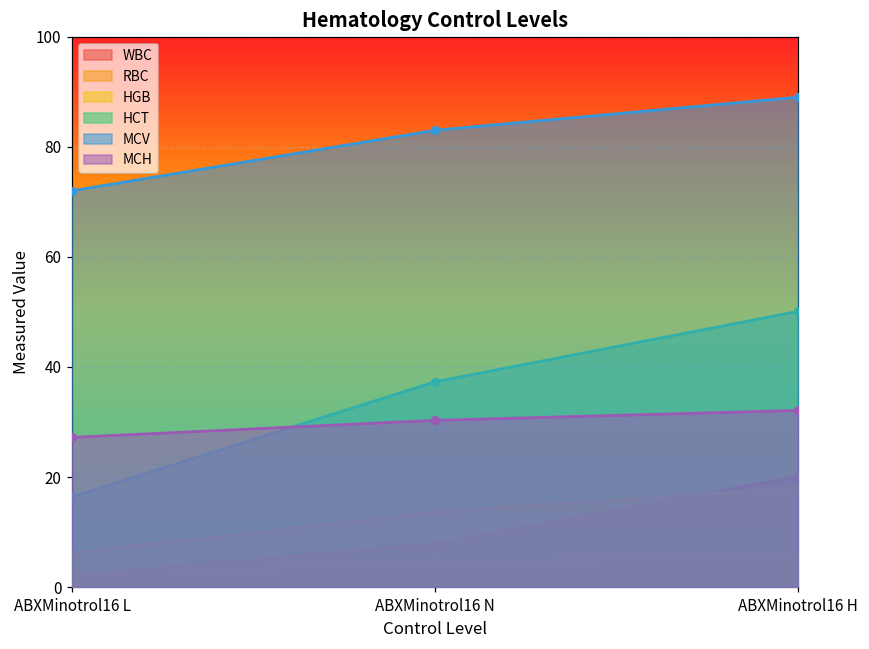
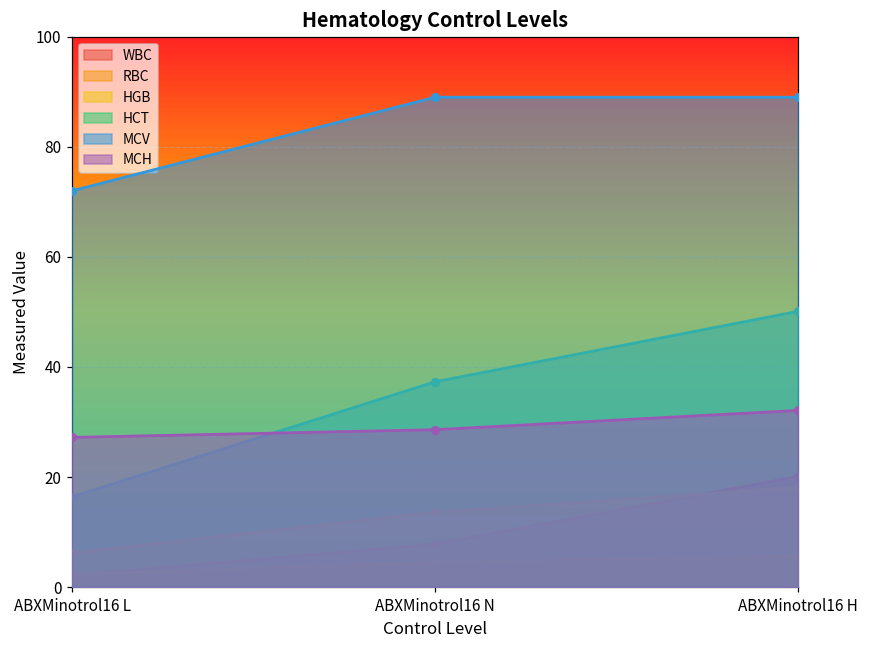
MCV, ABXMinotrol16 N: 83 -> 89
MCH, ABXMinotrol16 N: 30 -> 29
